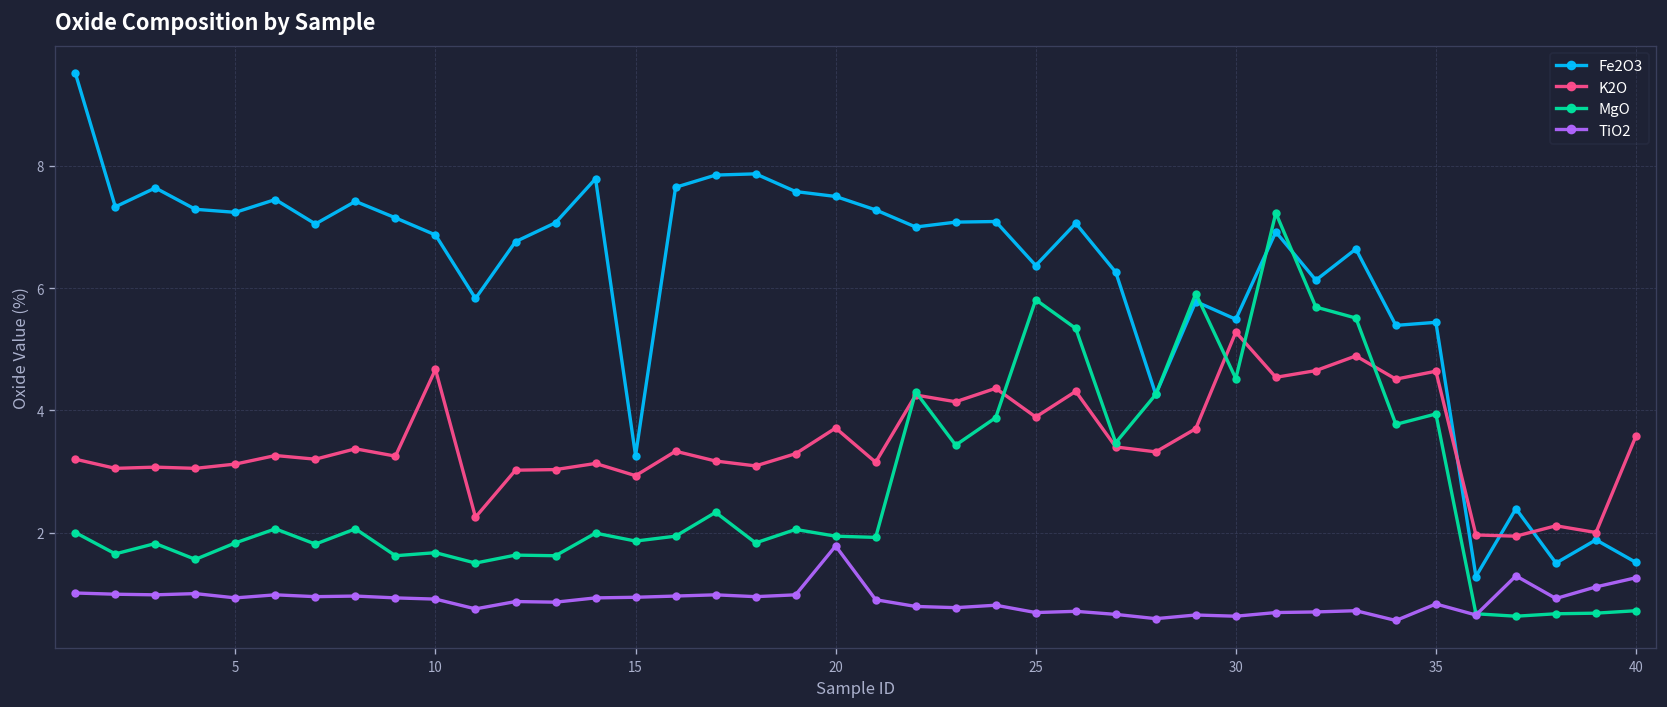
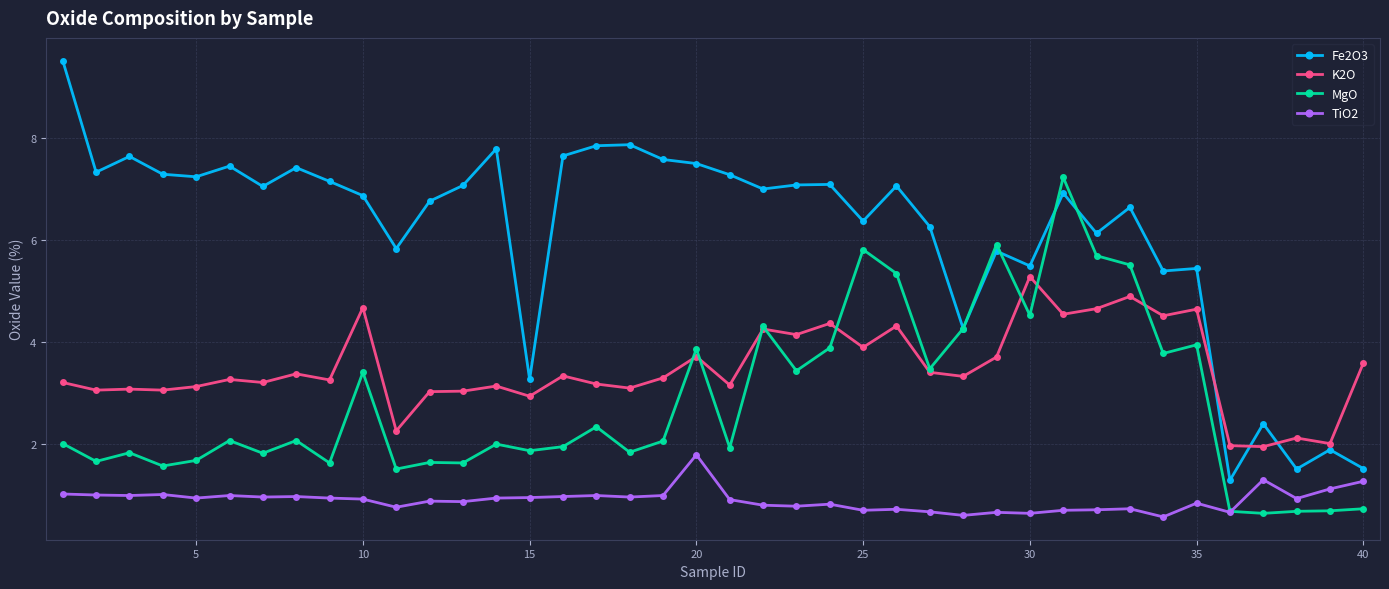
MgO, 5: 1.8 -> 1.7
MgO, 10: 1.7 -> 3.4
MgO, 20: 1.9 -> 3.9
